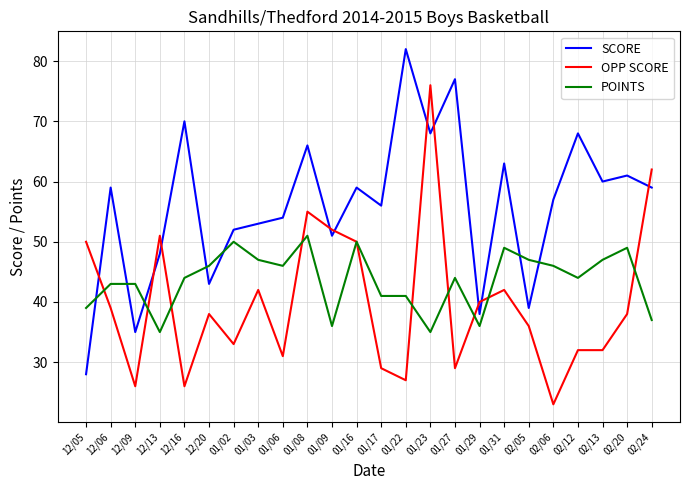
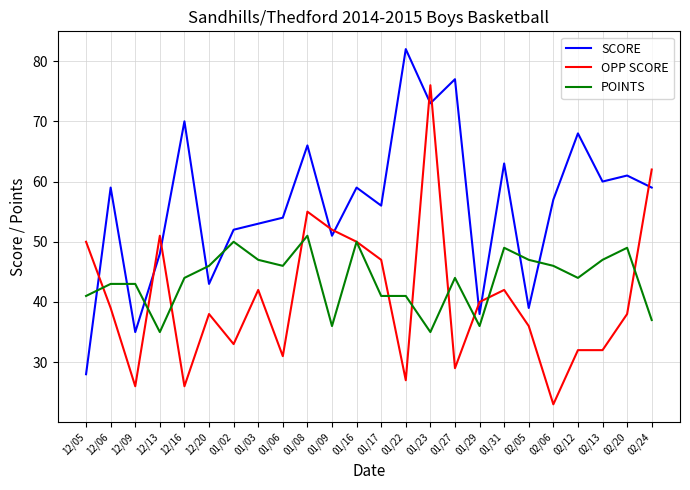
POINTS, 12/05: 39 -> 41
OPP SCORE, 01/17: 29 -> 47
SCORE, 01/23: 68 -> 73
